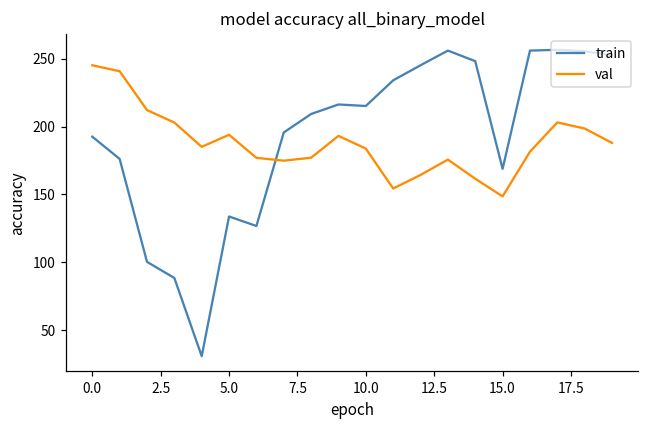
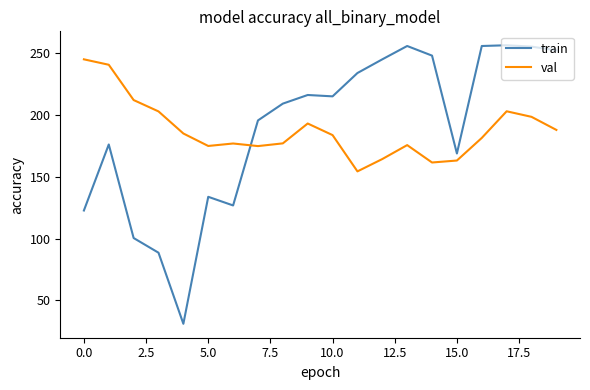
train, 0.0: 193 -> 123
val, 5.0: 194 -> 175
val, 15.0: 149 -> 163
